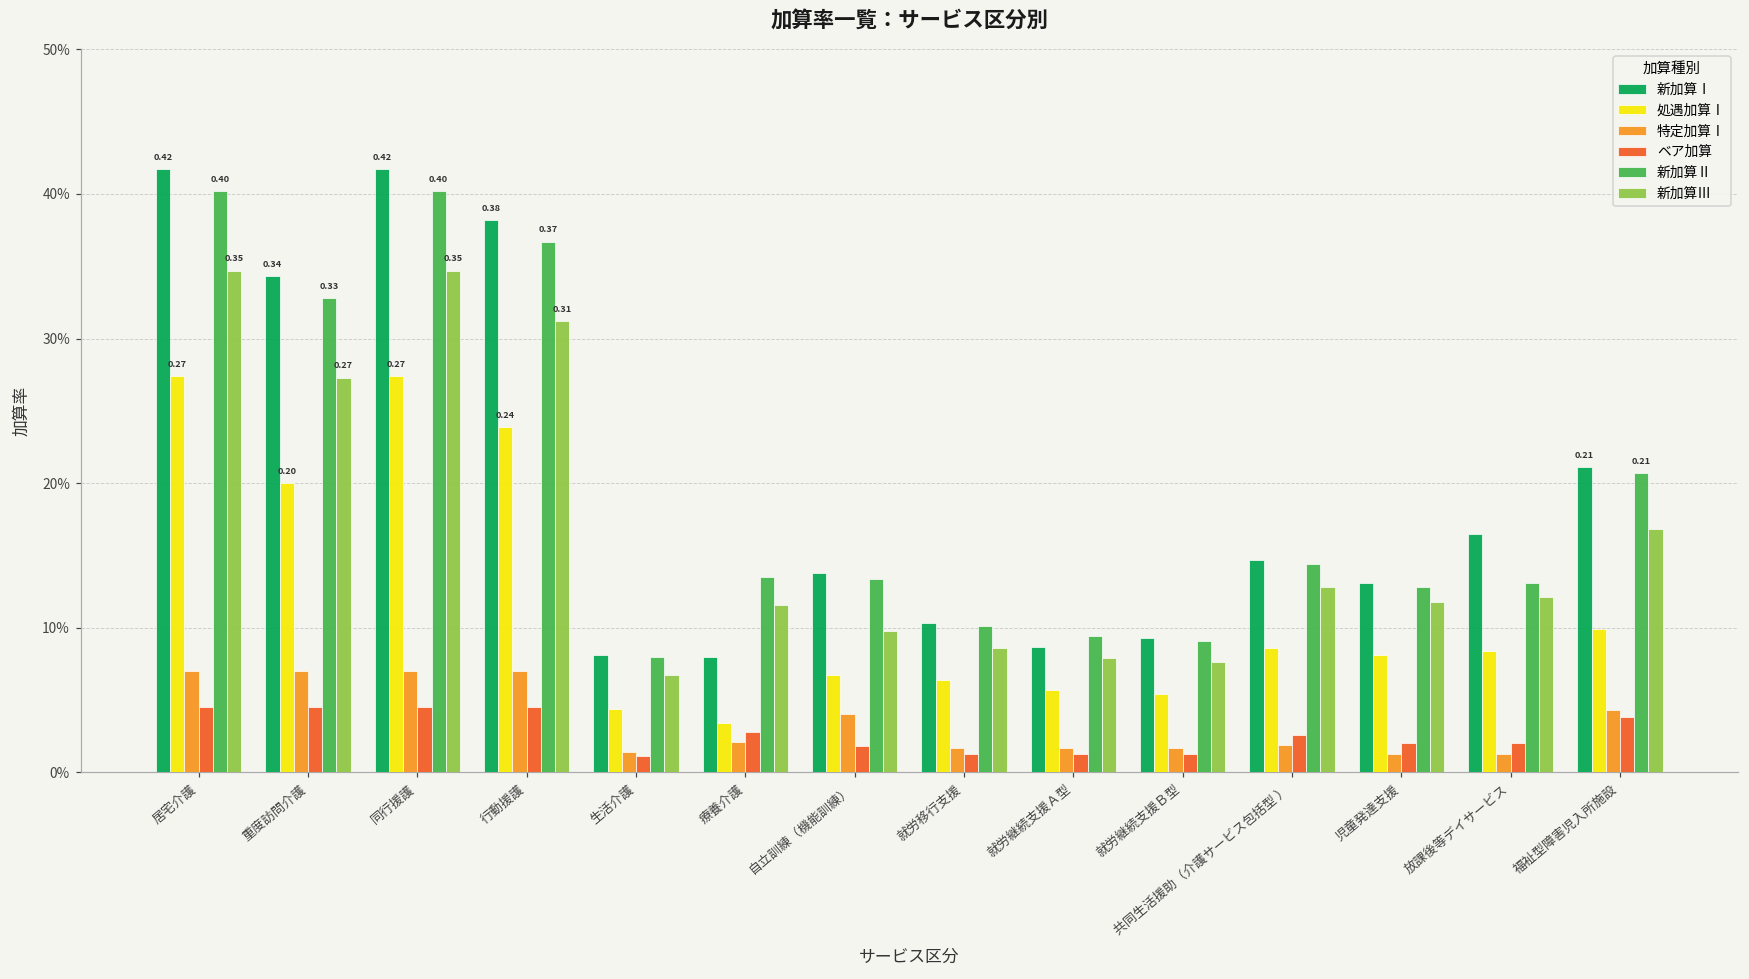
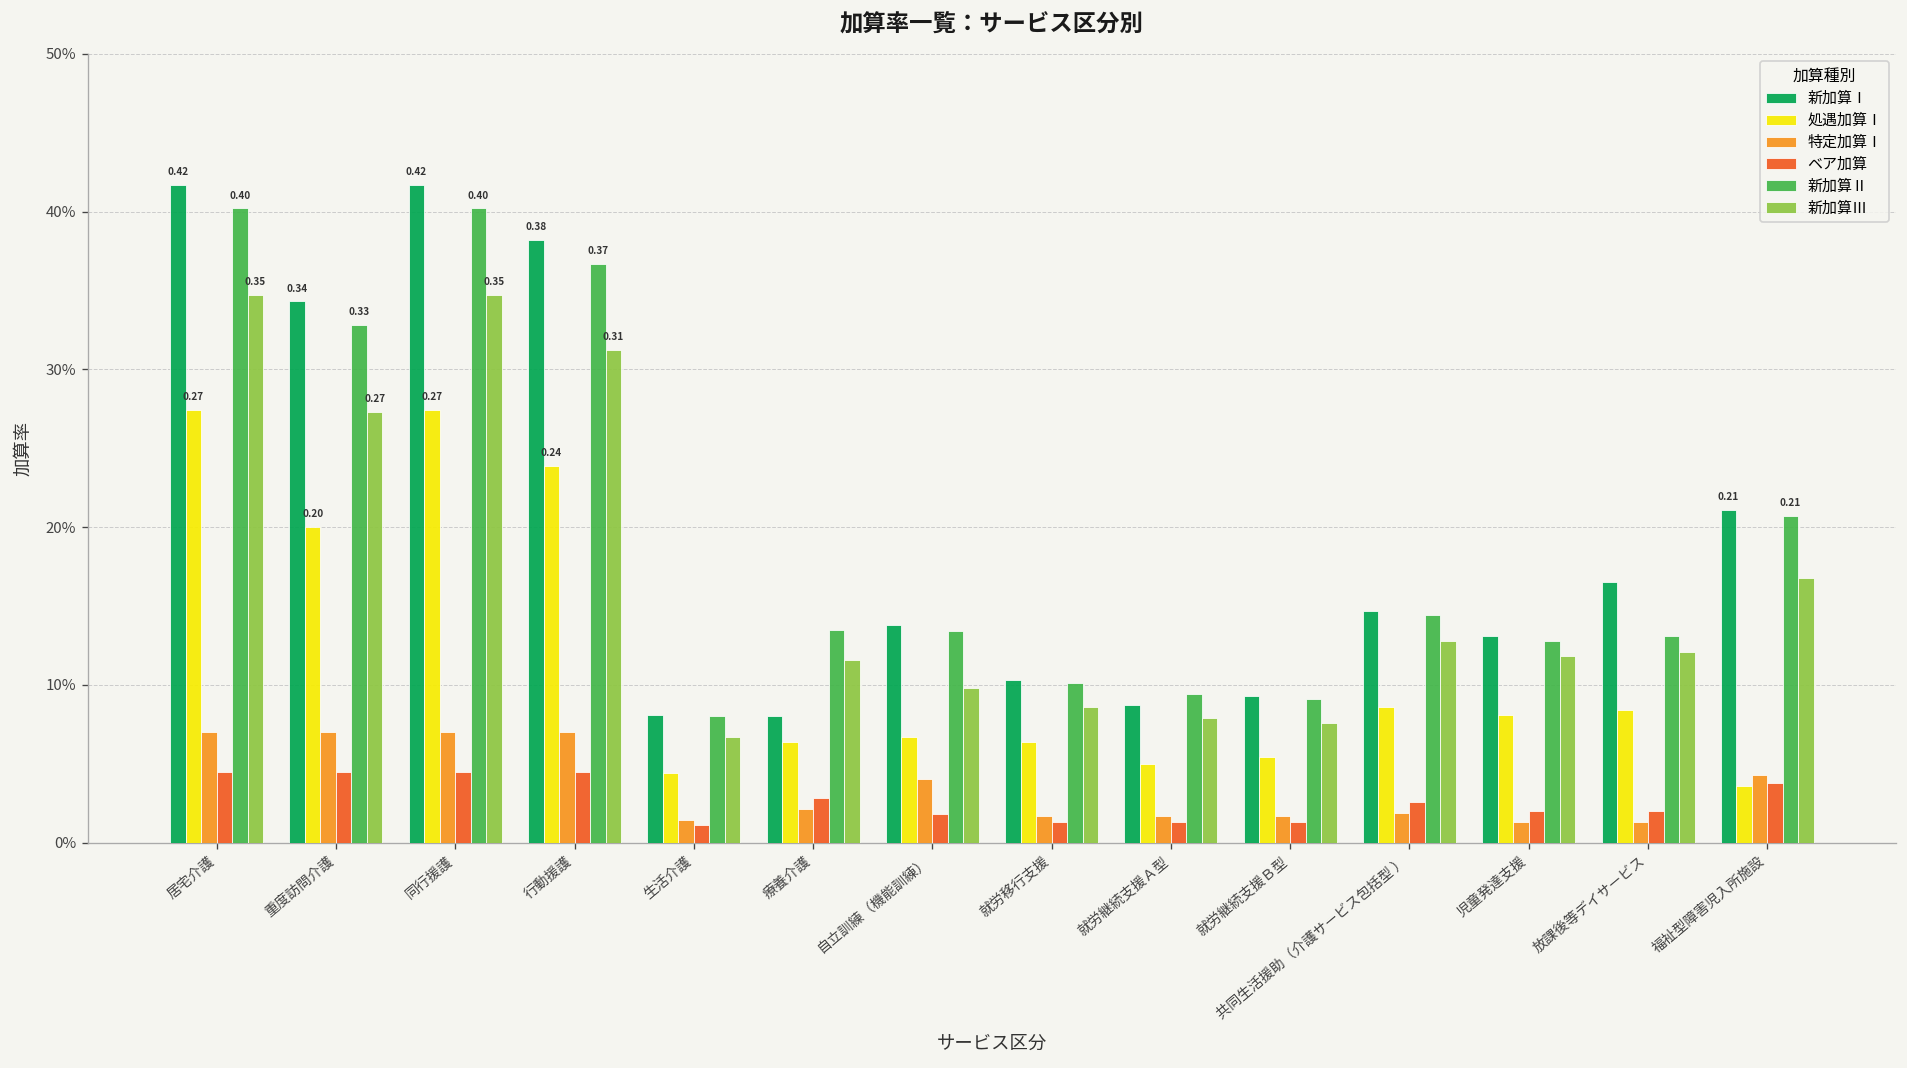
処遇加算Ⅰ, 療養介護: 3.4% -> 6.4%
処遇加算Ⅰ, 就労継続支援Ａ型: 5.7% -> 5.0%
処遇加算Ⅰ, 福祉型障害児入所施設: 9.9% -> 3.6%
